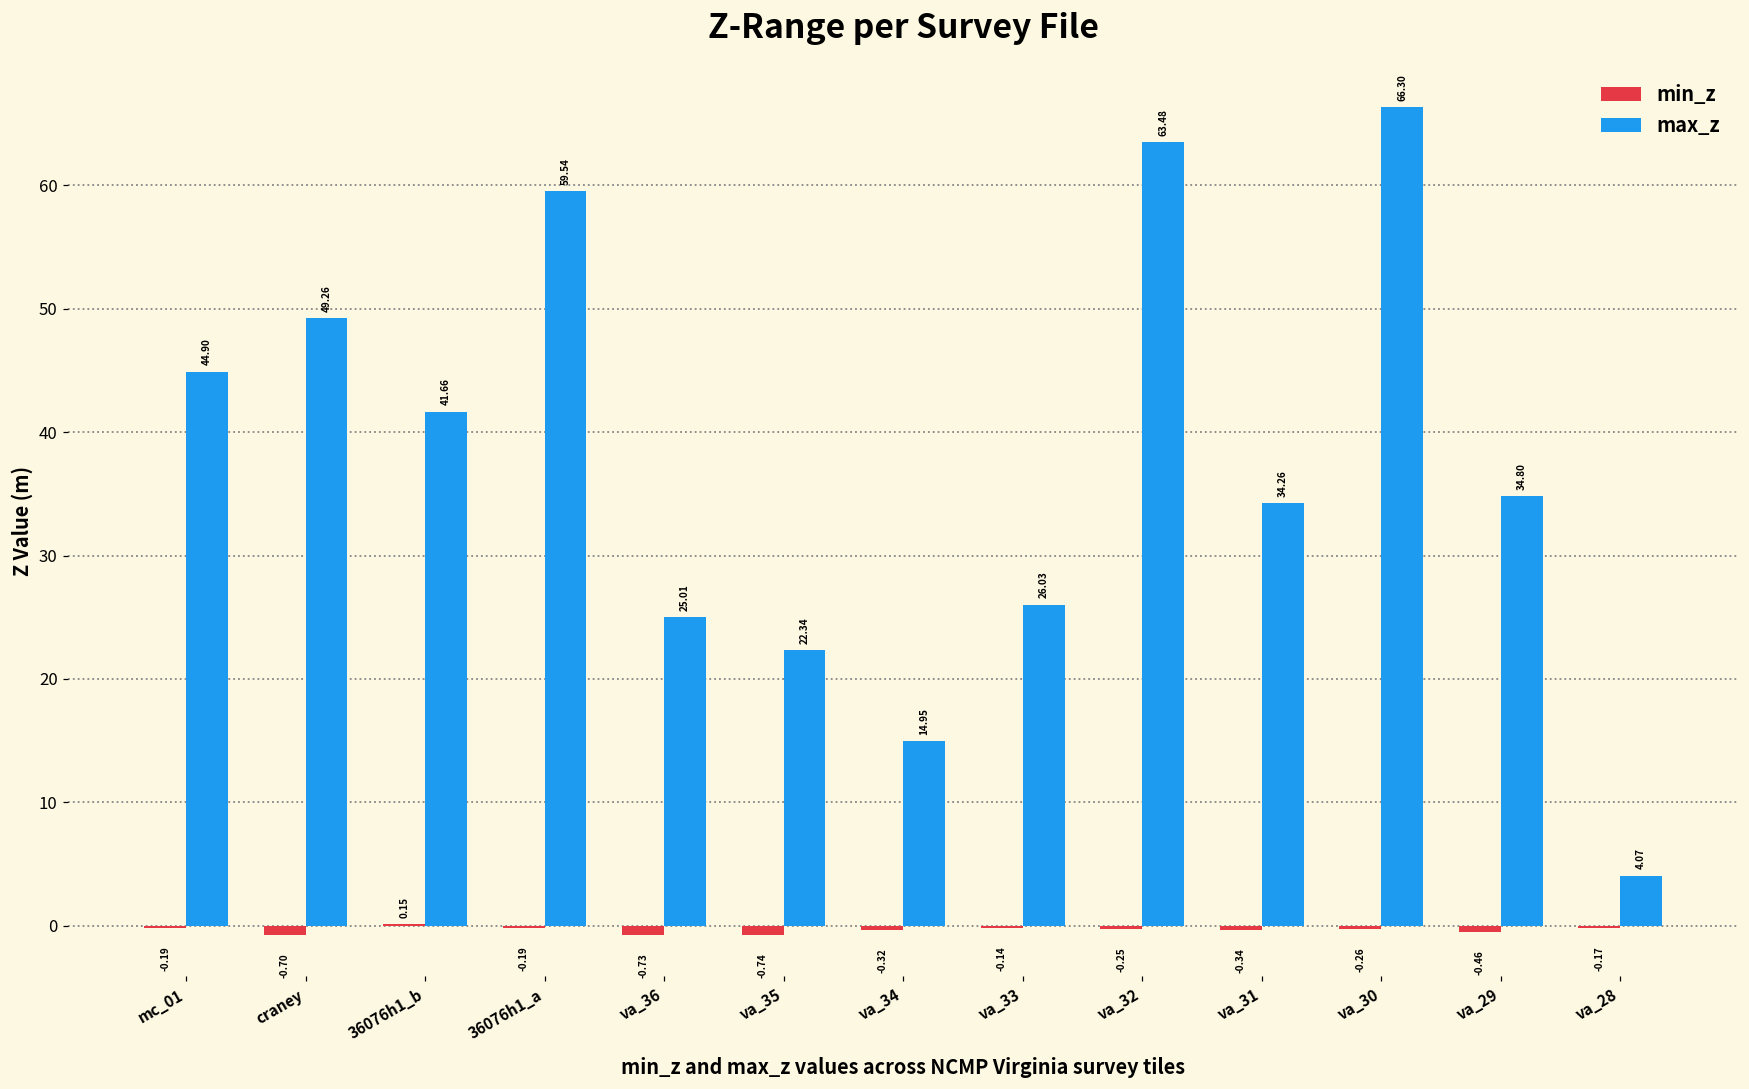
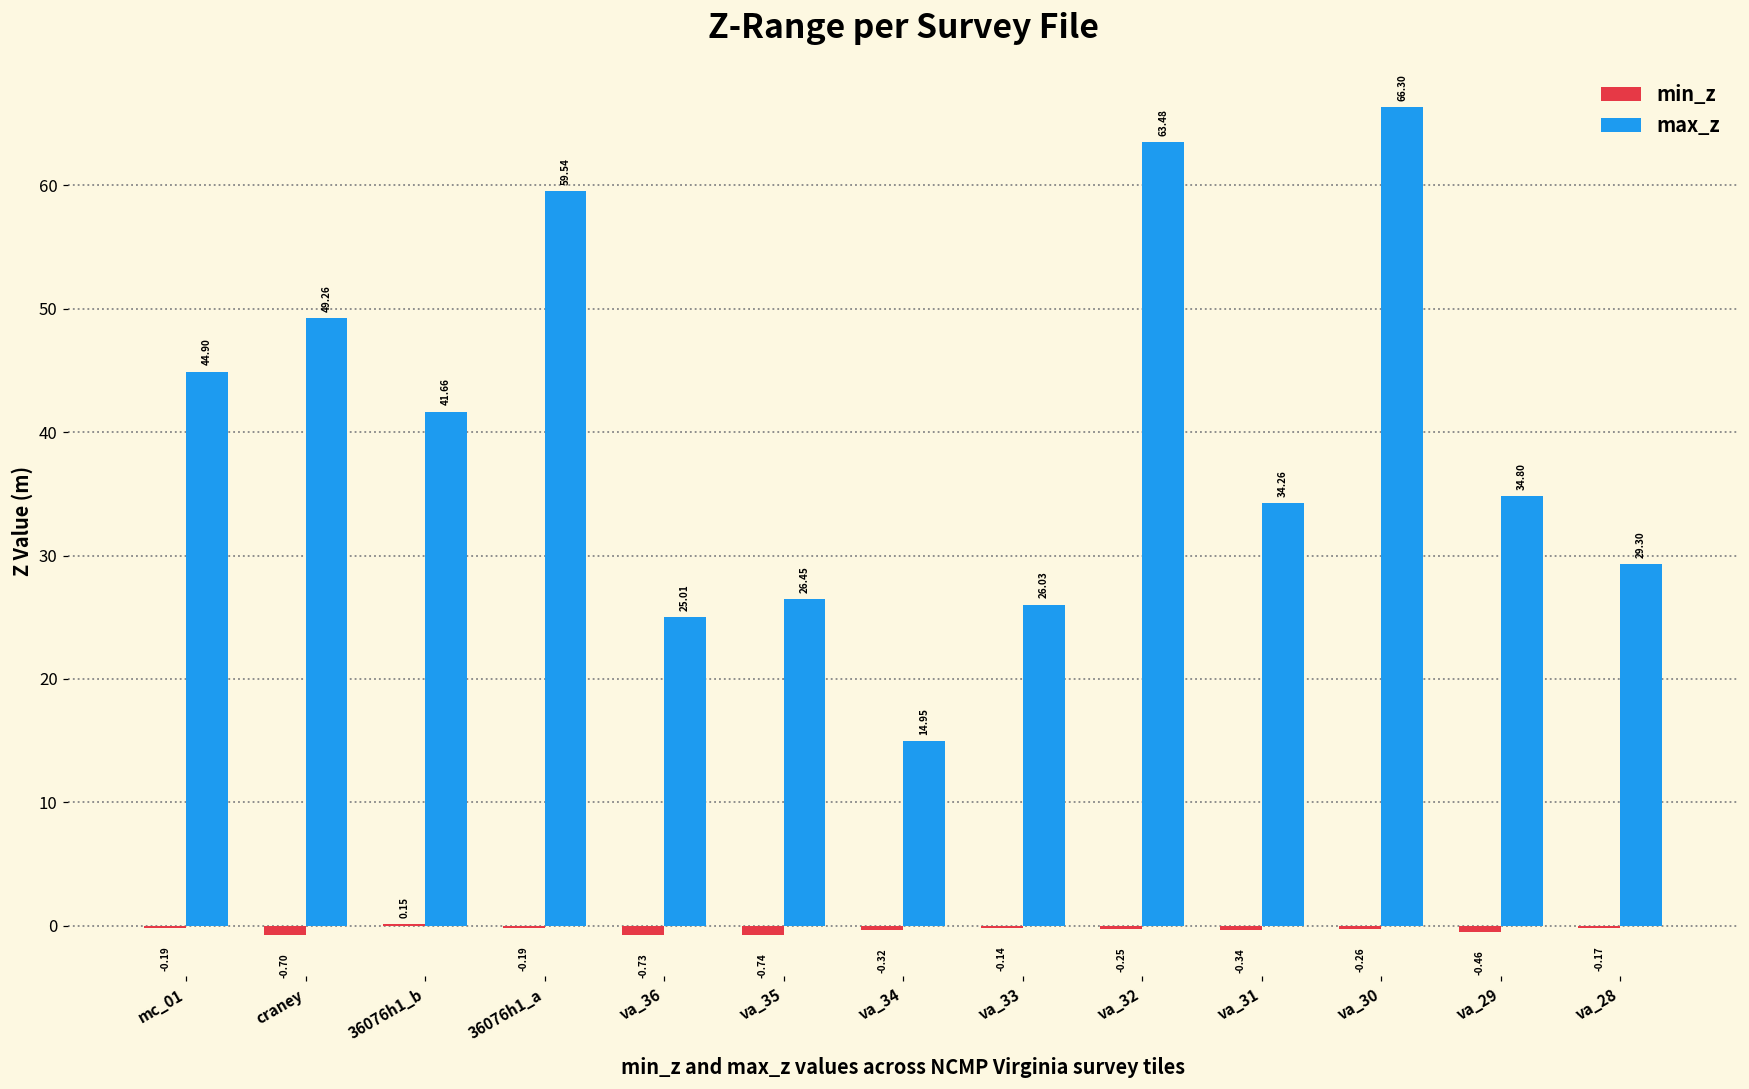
max_z, va_35: 22.34 -> 26.45
max_z, va_28: 4.07 -> 29.30
